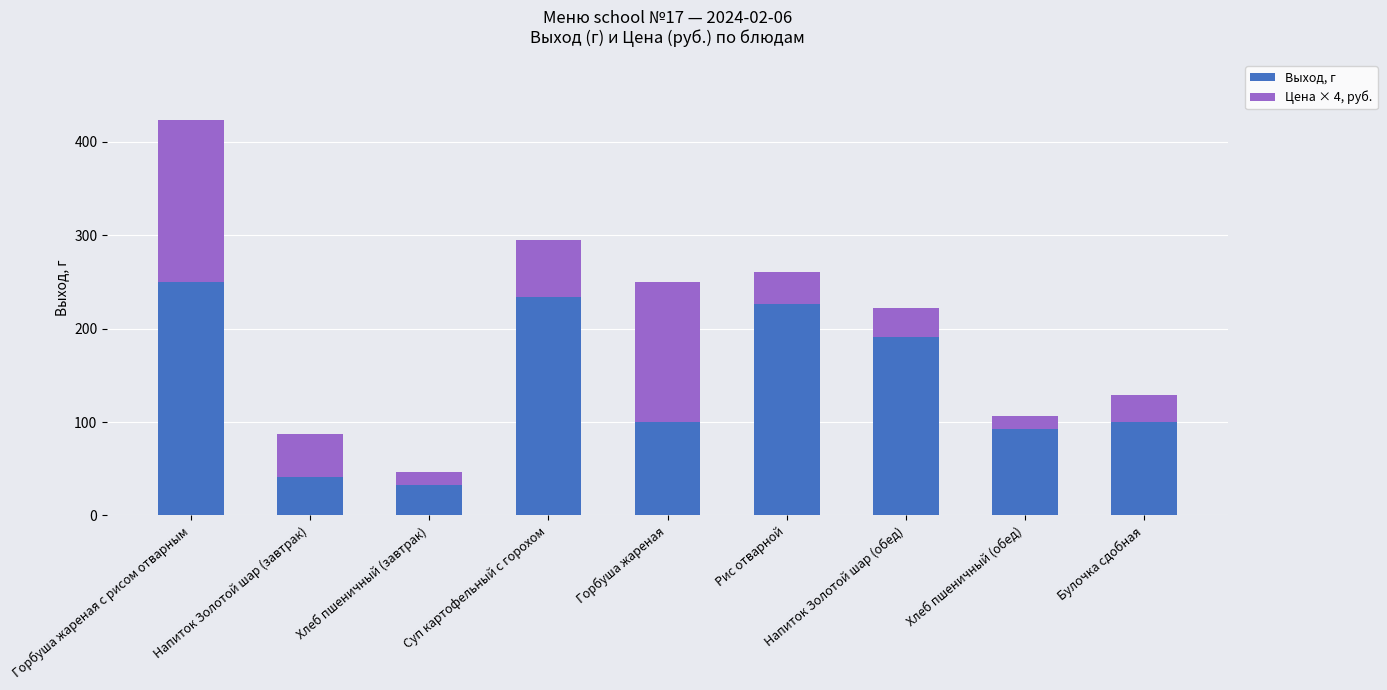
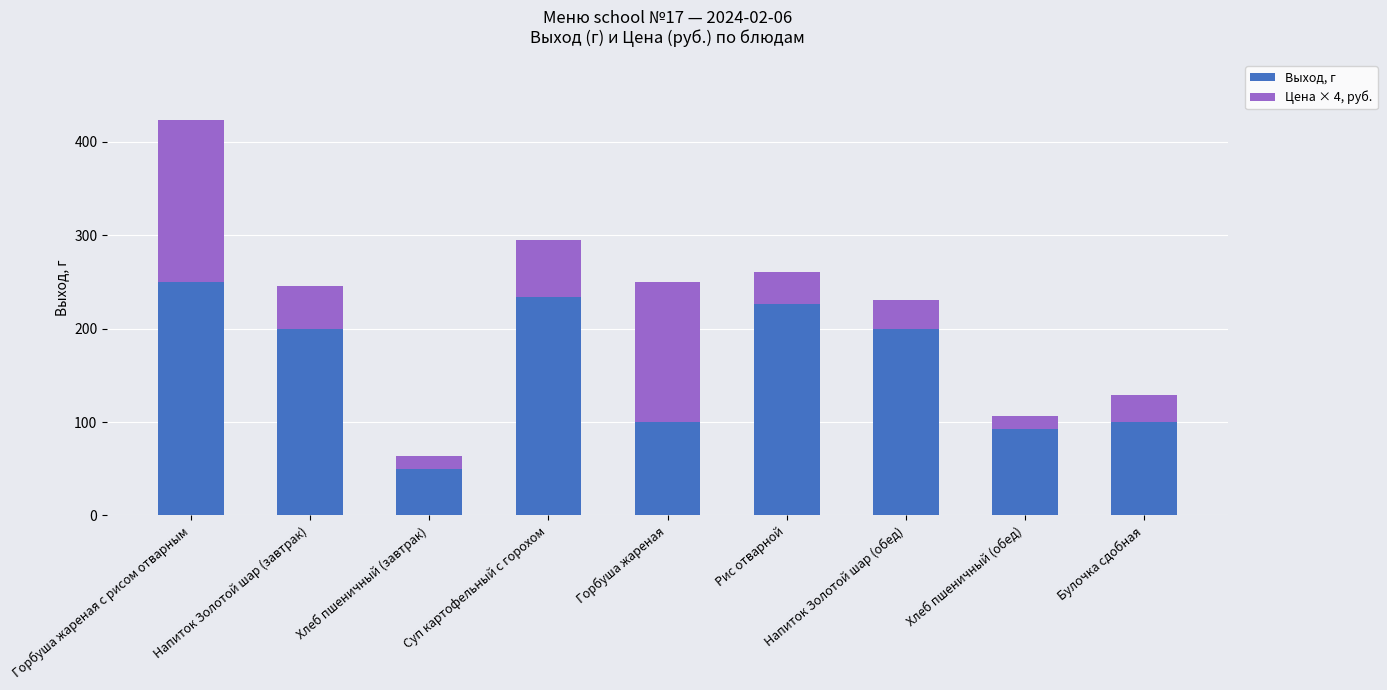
Выход, г, Напиток Золотой шар (завтрак): 40 -> 200
Выход, г, Хлеб пшеничный (завтрак): 30 -> 50
Выход, г, Напиток Золотой шар (обед): 190 -> 200
